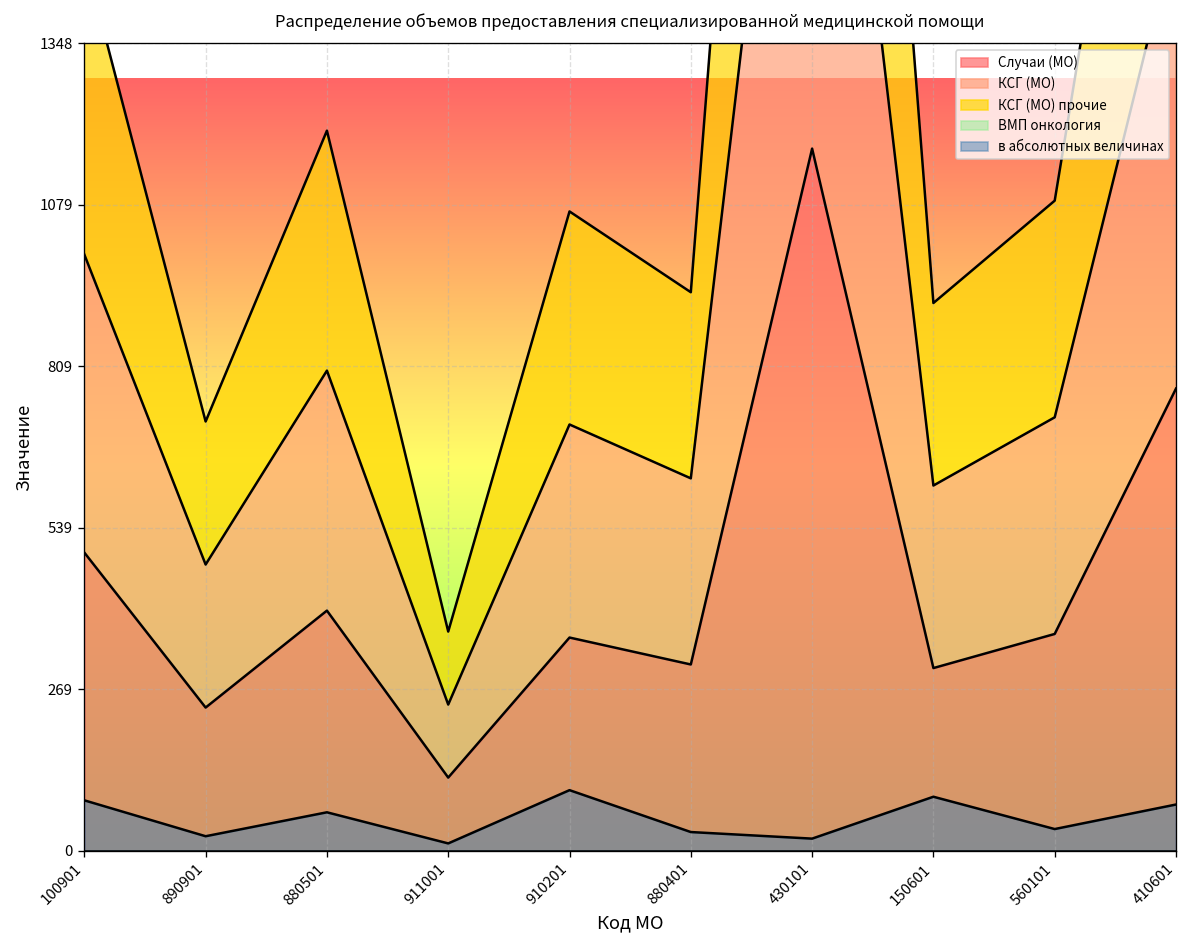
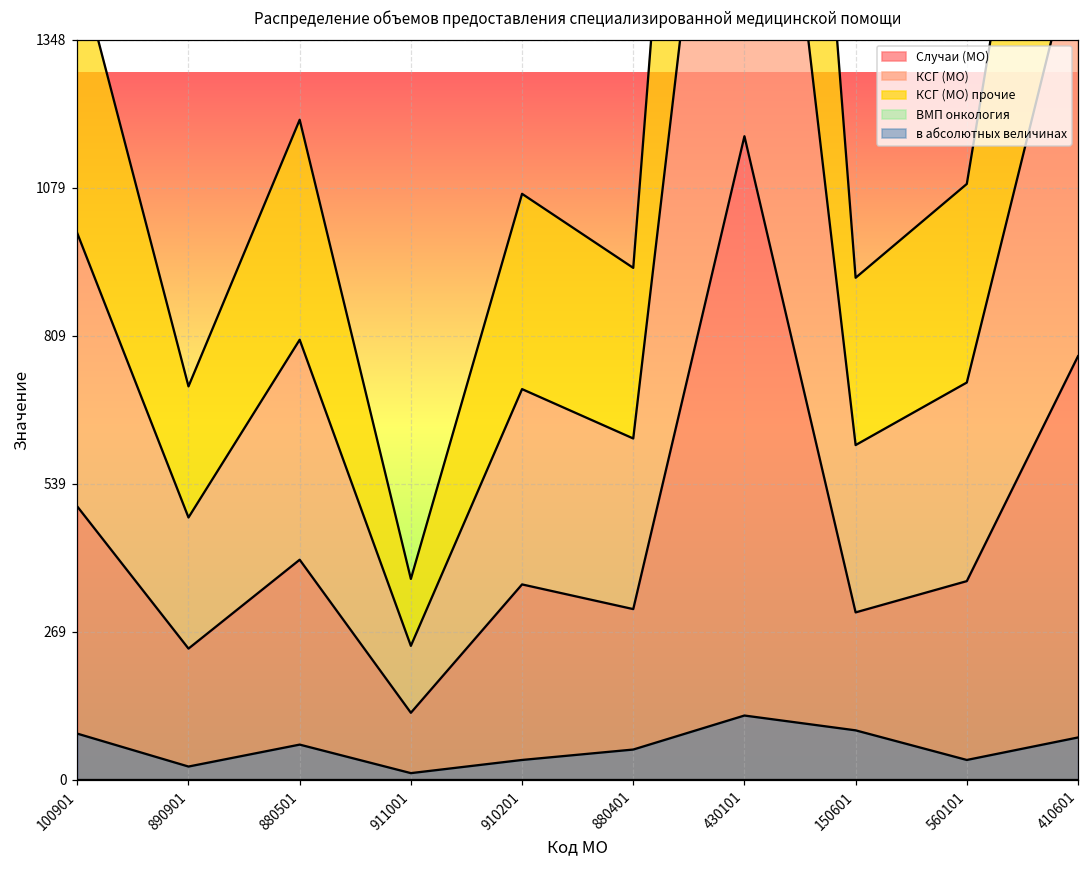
в абсолютных величинах, 910201: 100 -> 40
в абсолютных величинах, 880401: 30 -> 60
в абсолютных величинах, 430101: 20 -> 120
